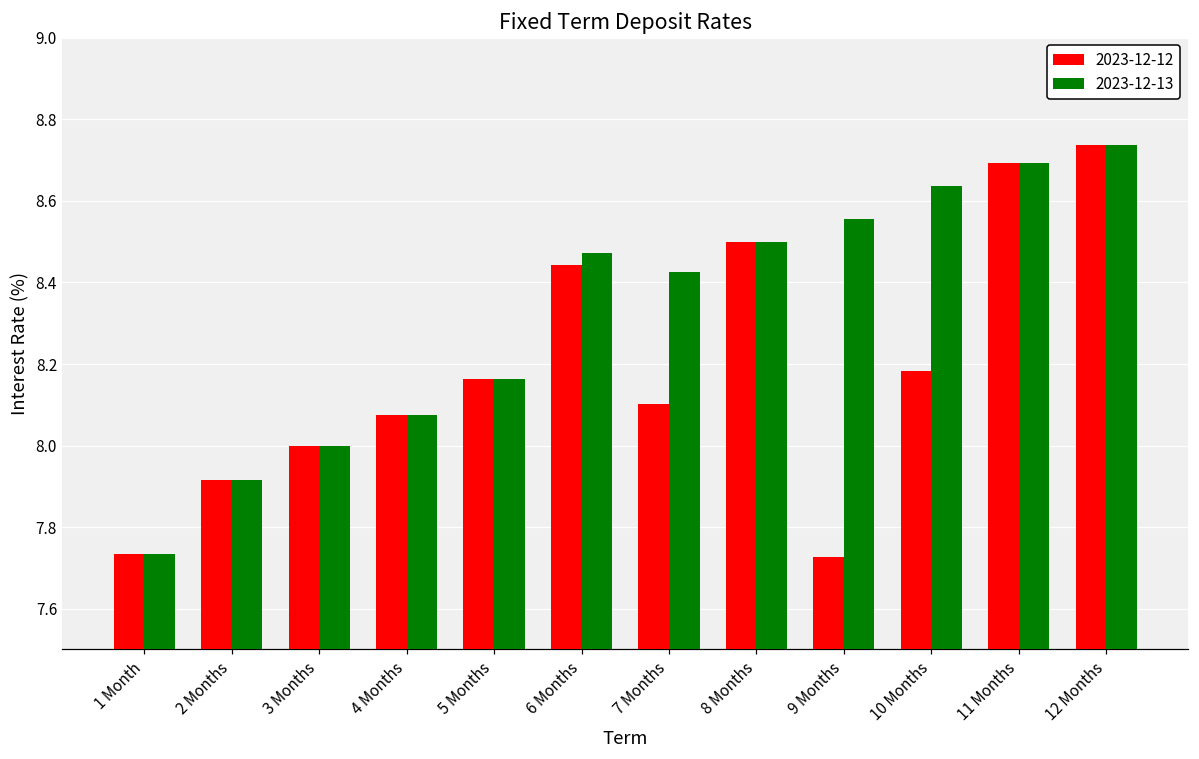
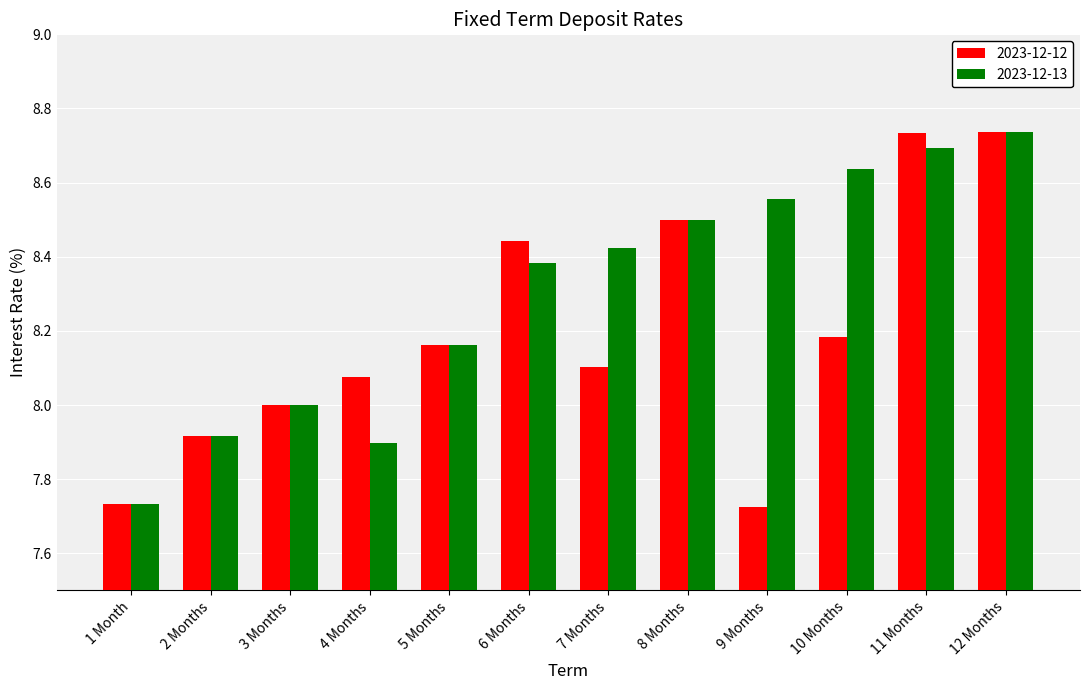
2023-12-13, 4 Months: 8.08 -> 7.90
2023-12-13, 6 Months: 8.47 -> 8.38
2023-12-12, 11 Months: 8.69 -> 8.73
